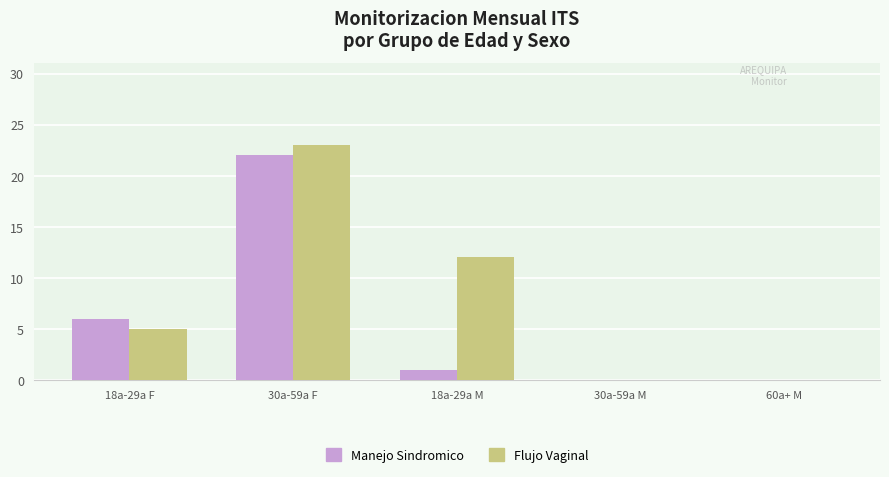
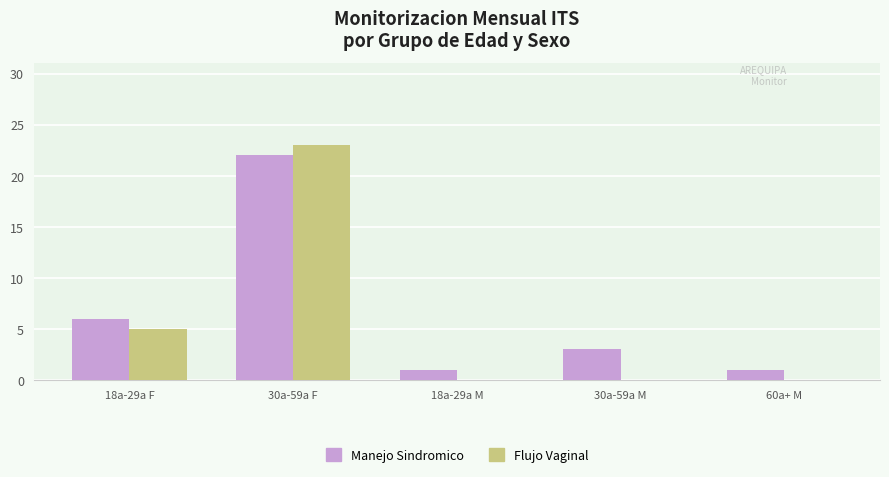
Flujo Vaginal, 18a-29a M: 12 -> 0
Manejo Sindromico, 30a-59a M: 0 -> 3
Manejo Sindromico, 60a+ M: 0 -> 1
